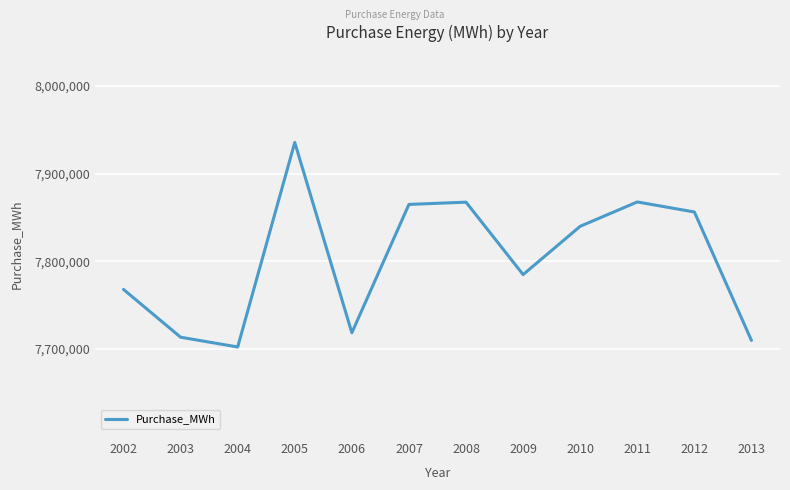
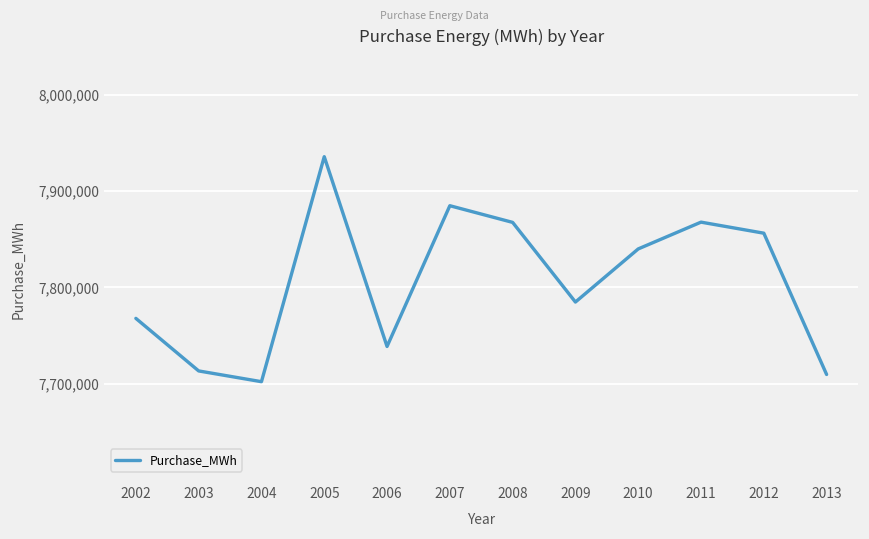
2006: 7,720,000 -> 7,740,000
2007: 7,860,000 -> 7,880,000
